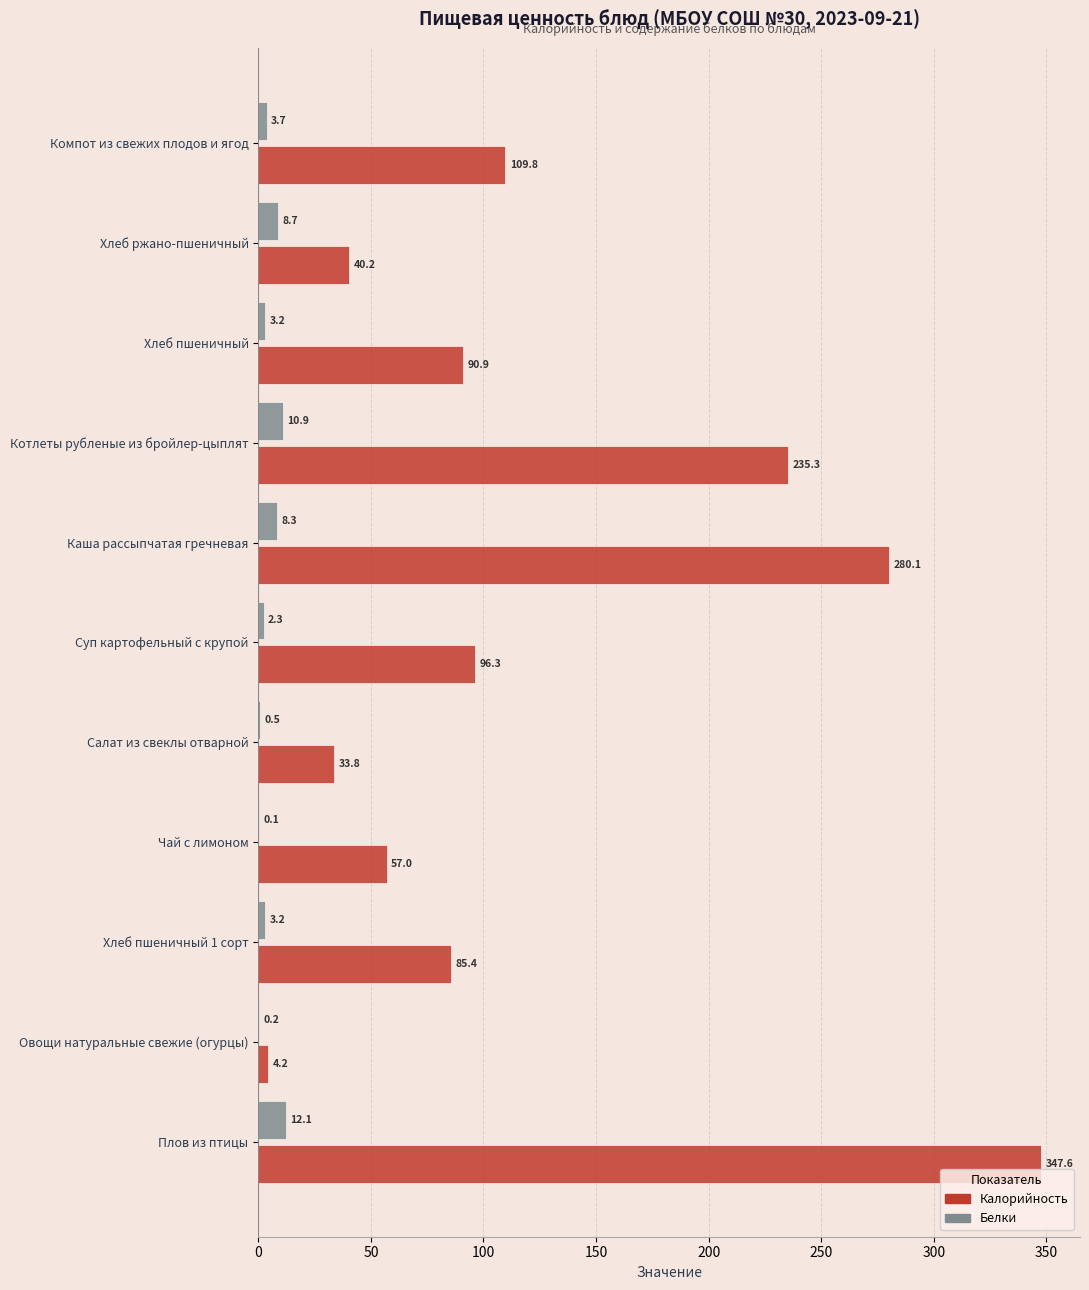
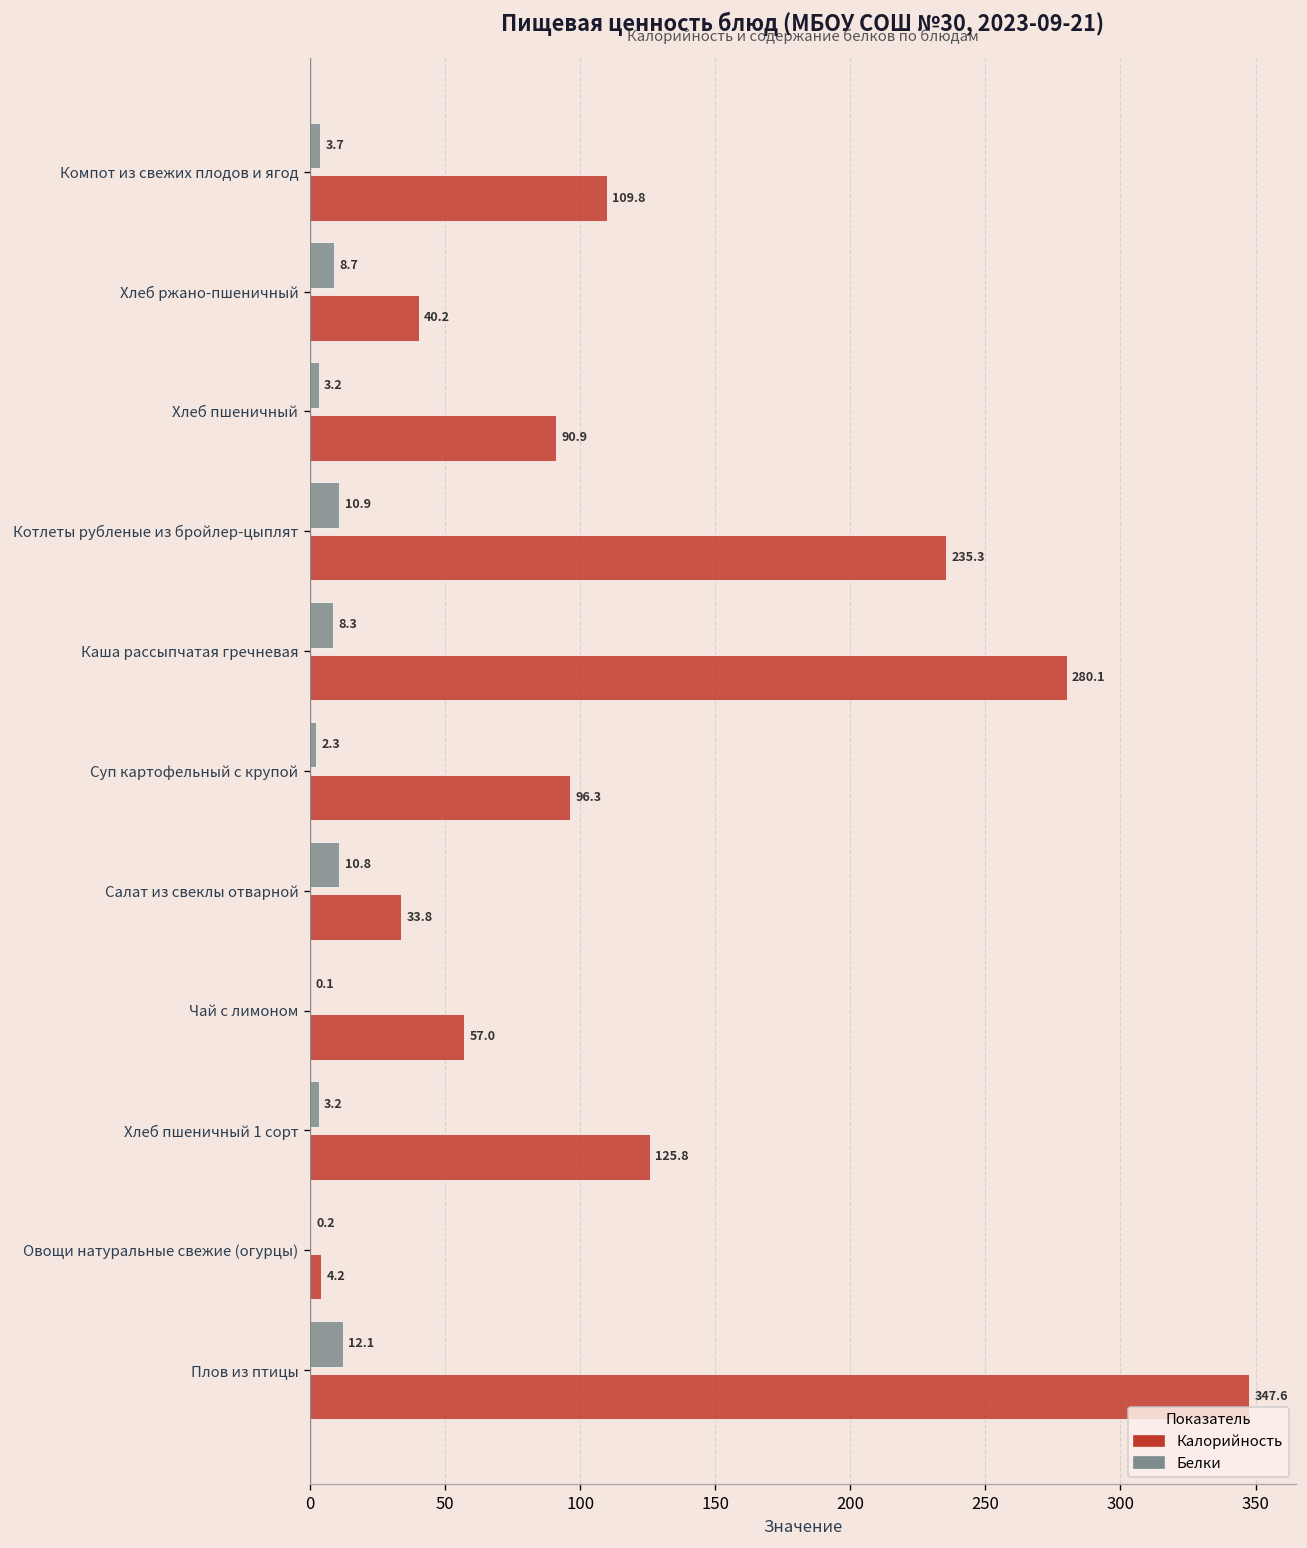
Белки, Салат из свеклы отварной: 0.5 -> 10.8
Калорийность, Хлеб пшеничный 1 сорт: 85.4 -> 125.8
